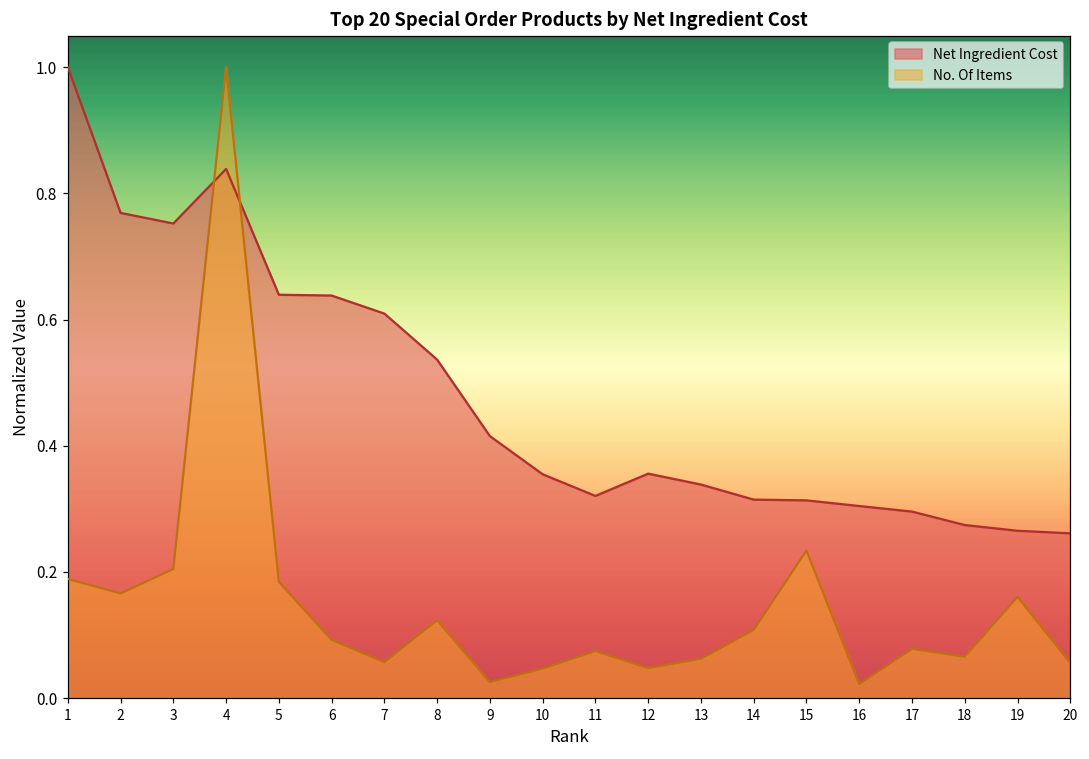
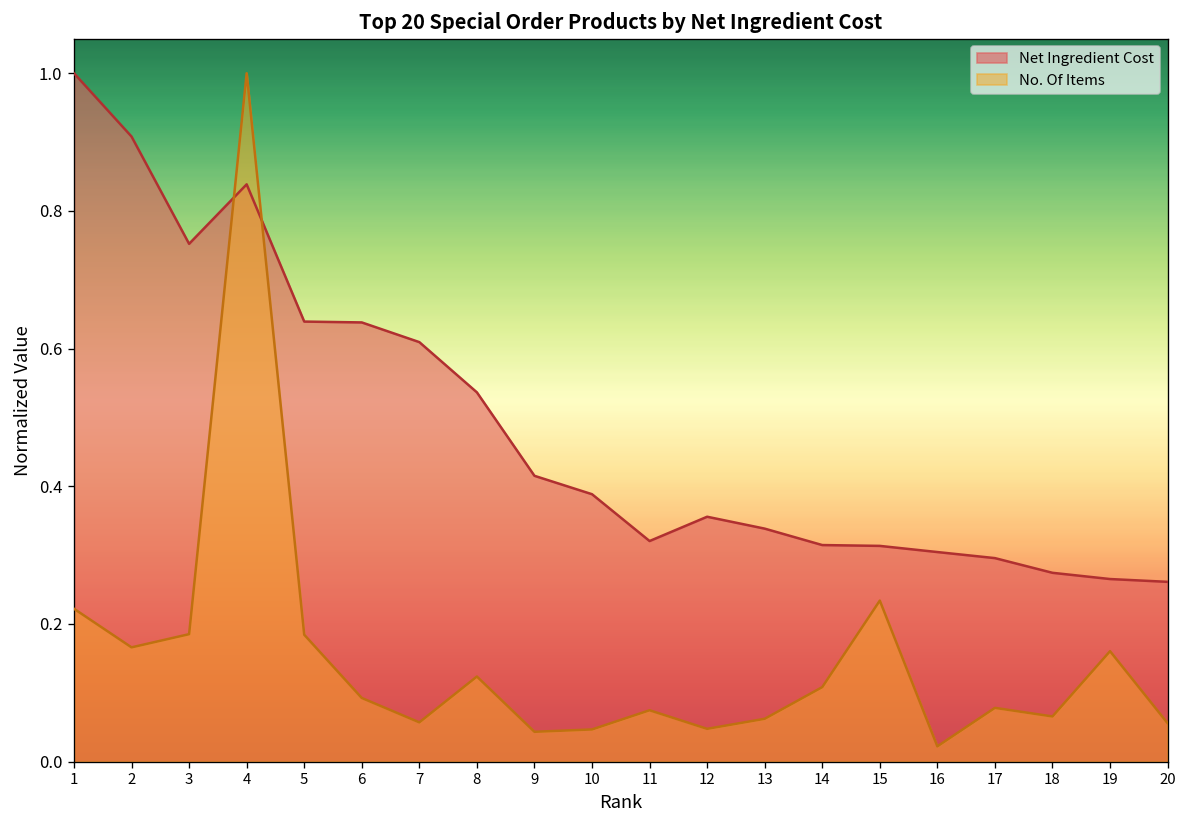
No. Of Items, 1: 0.19 -> 0.22
Net Ingredient Cost, 2: 0.77 -> 0.91
No. Of Items, 3: 0.20 -> 0.19
No. Of Items, 9: 0.03 -> 0.04
Net Ingredient Cost, 10: 0.35 -> 0.39
